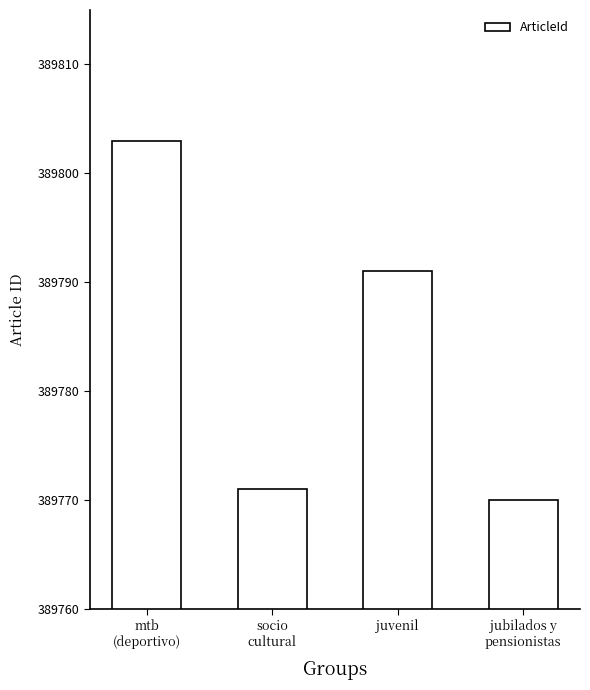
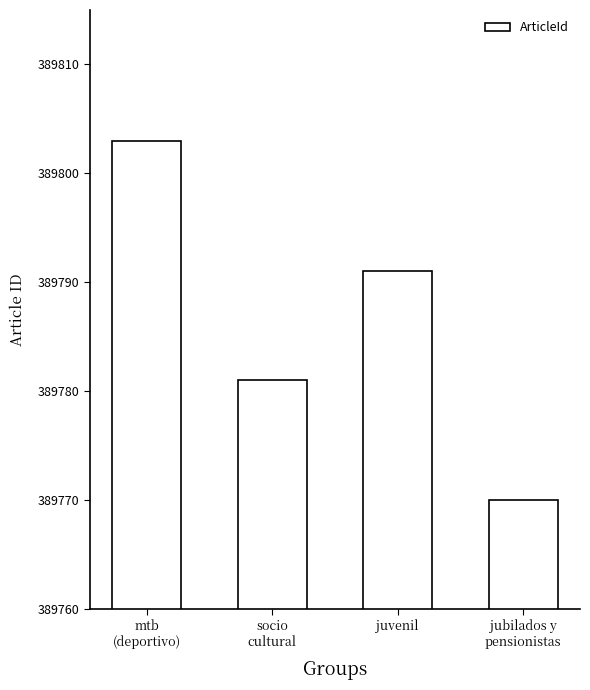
socio cultural: 389771 -> 389781
